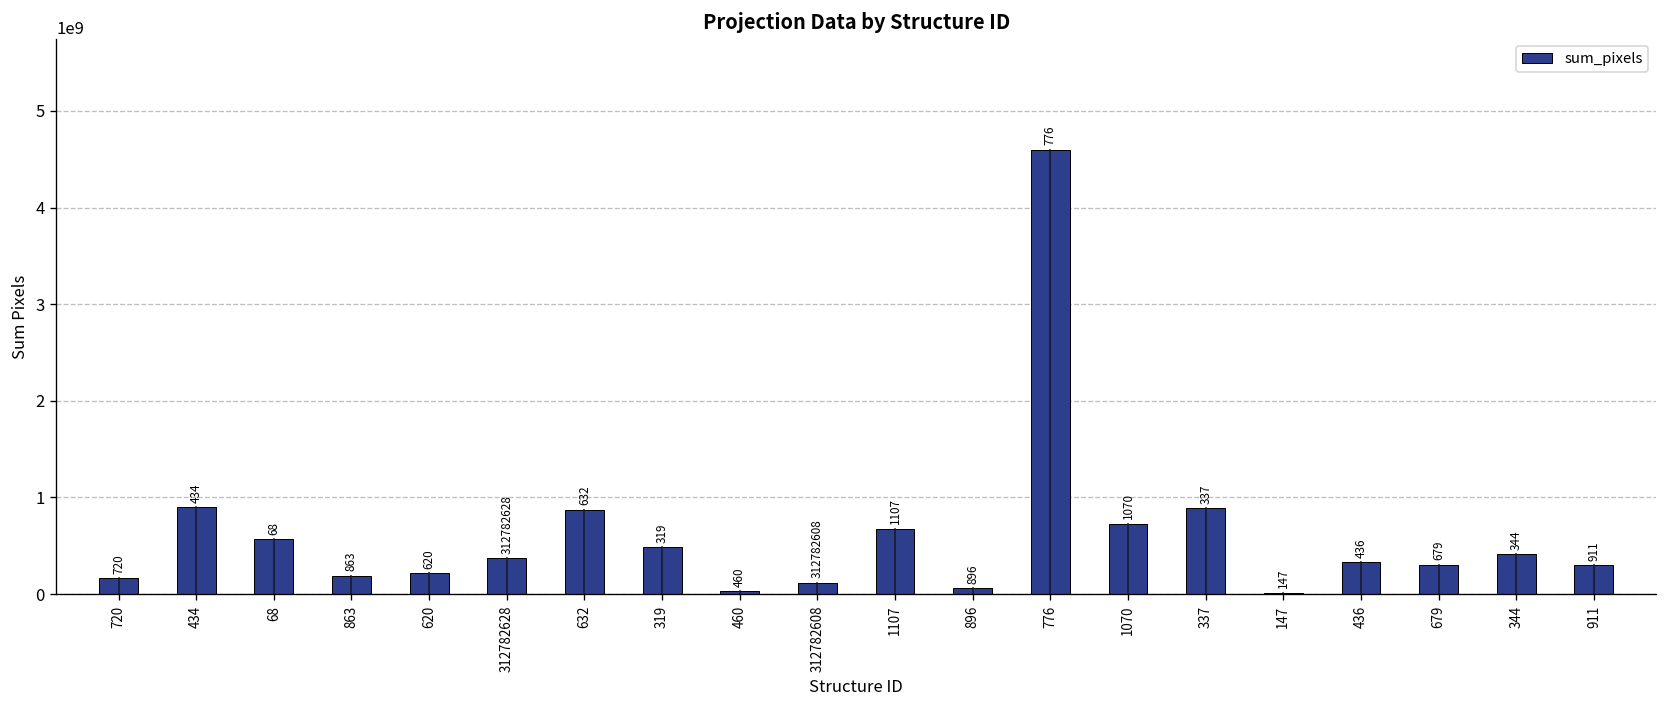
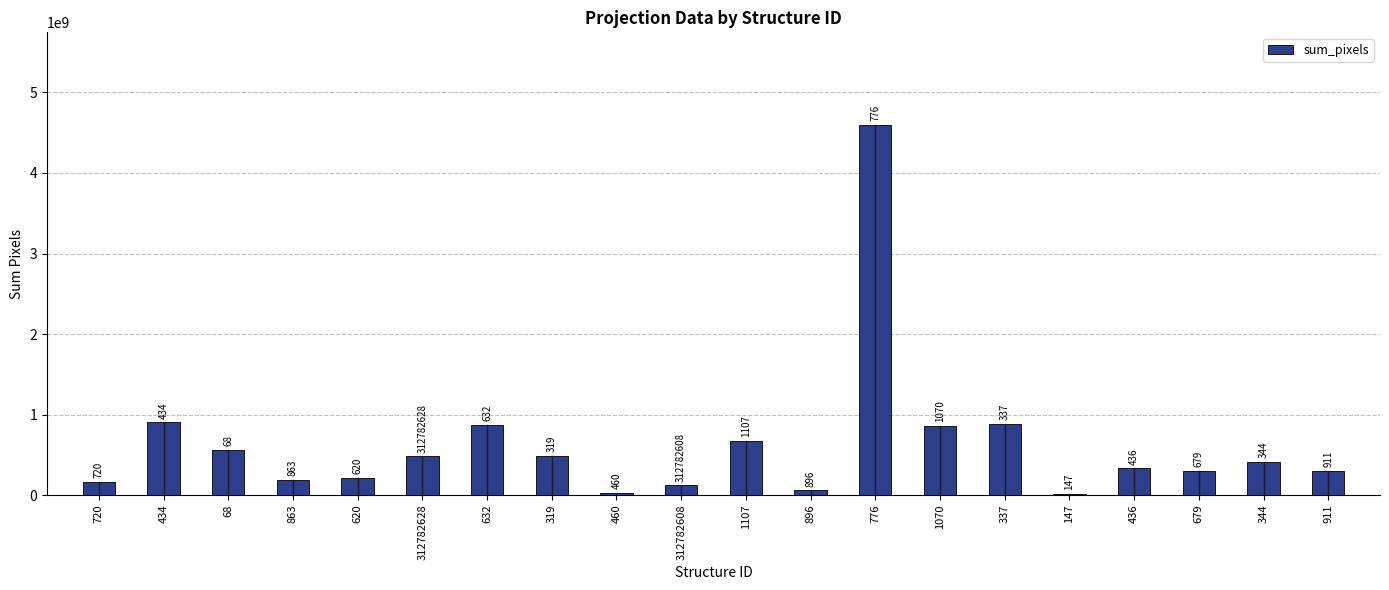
sum_pixels, 312782628: 400000000 -> 500000000
sum_pixels, 1070: 700000000 -> 900000000
